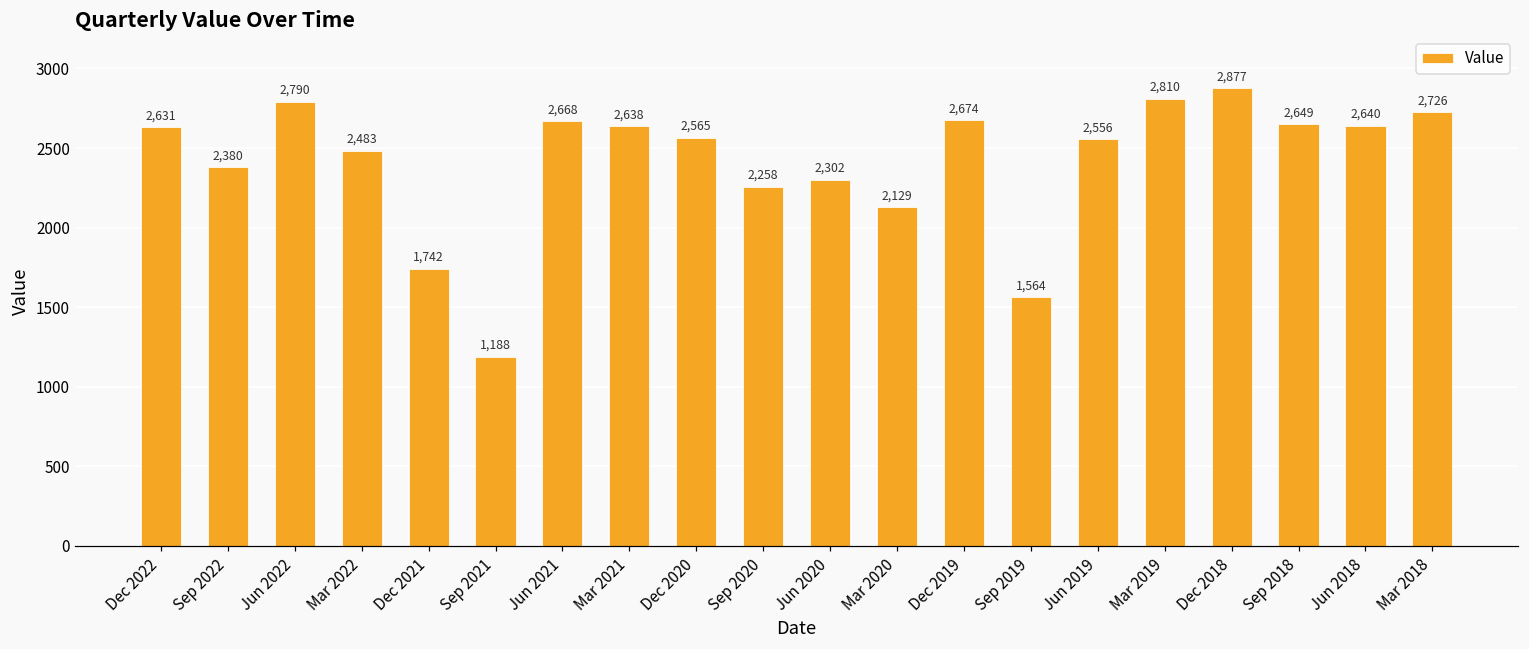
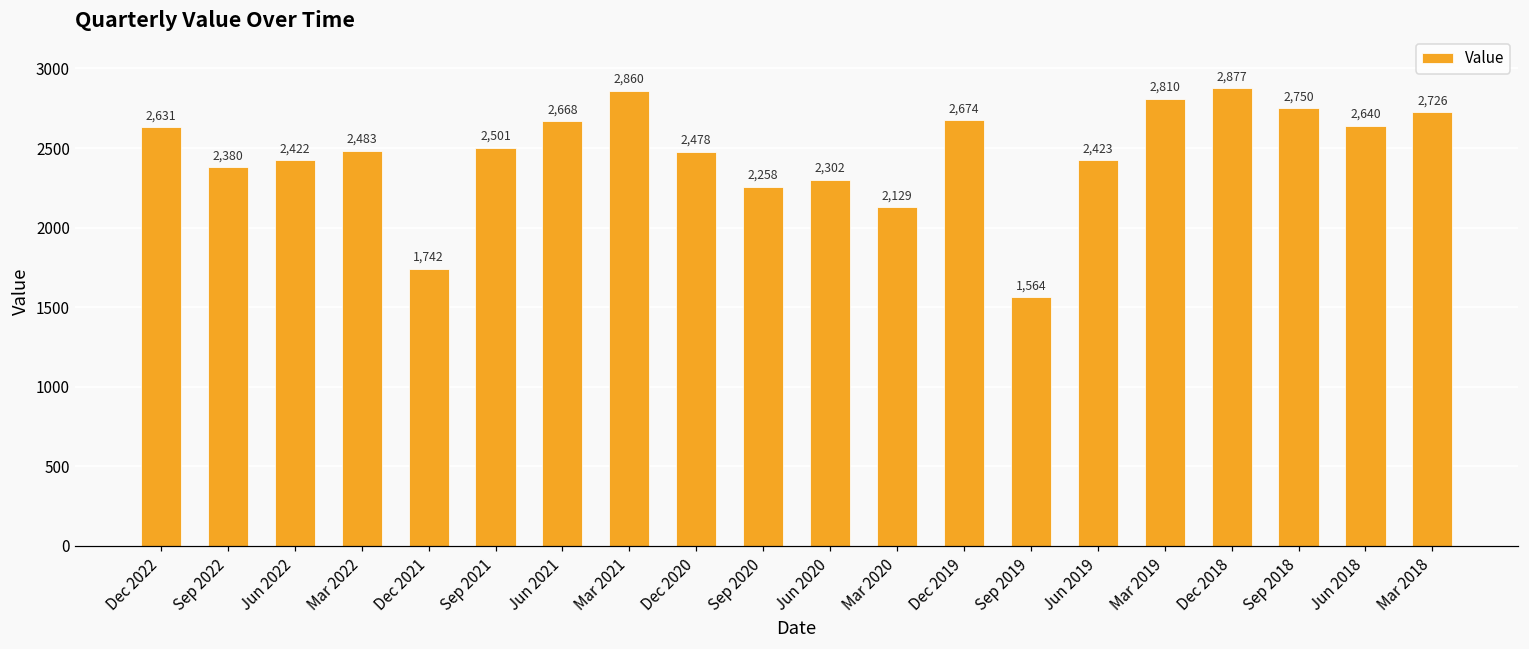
Jun 2022: 2,790 -> 2,422
Sep 2021: 1,188 -> 2,501
Mar 2021: 2,638 -> 2,860
Dec 2020: 2,565 -> 2,478
Jun 2019: 2,556 -> 2,423
Sep 2018: 2,649 -> 2,750
